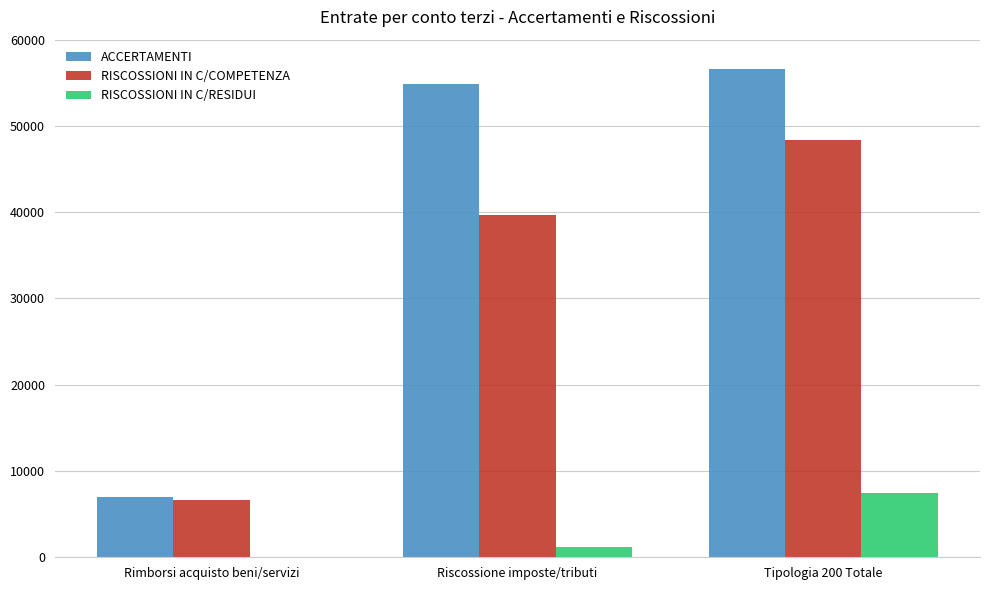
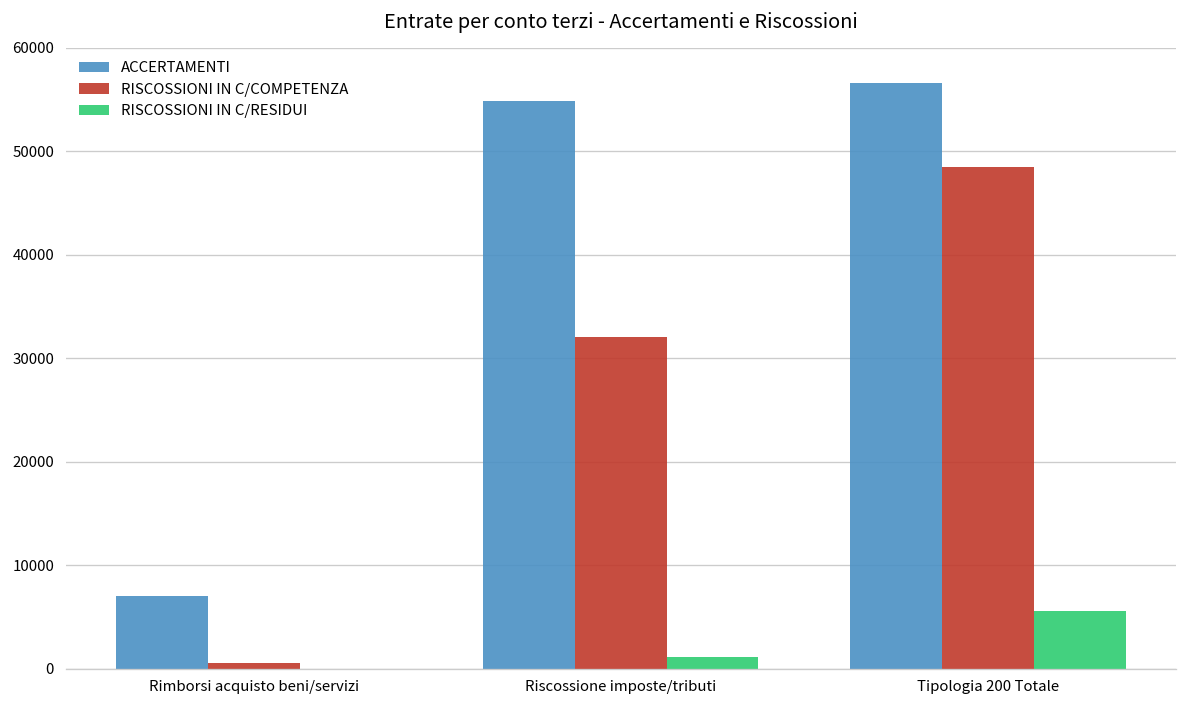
RISCOSSIONI IN C/COMPETENZA, Rimborsi acquisto beni/servizi: 7000 -> 1000
RISCOSSIONI IN C/COMPETENZA, Riscossione imposte/tributi: 40000 -> 32000
RISCOSSIONI IN C/RESIDUI, Tipologia 200 Totale: 7000 -> 6000
